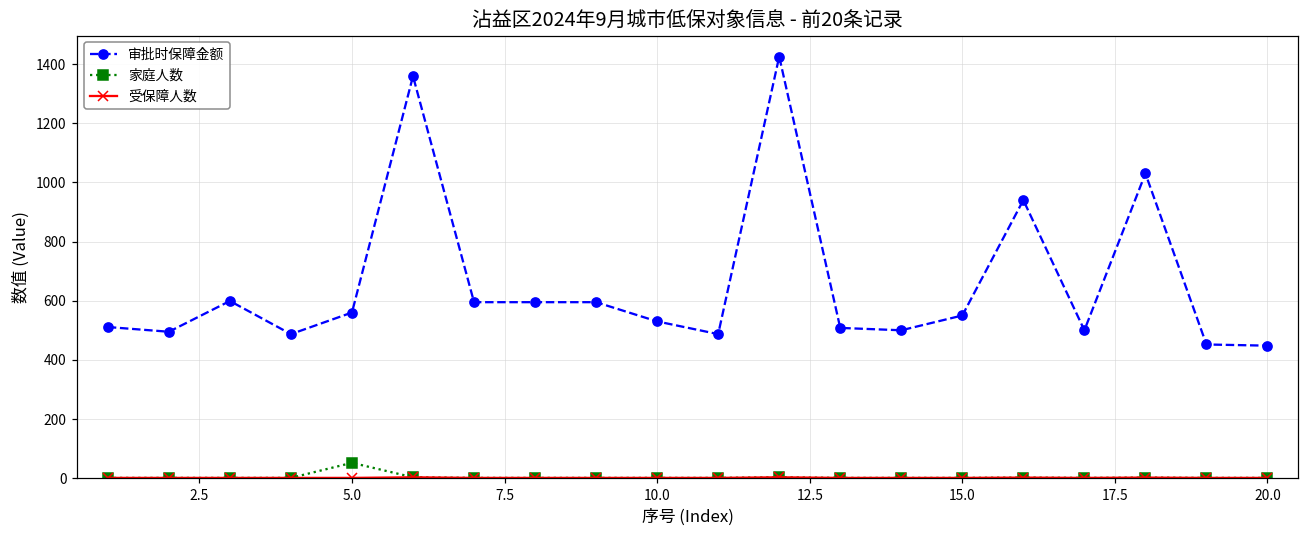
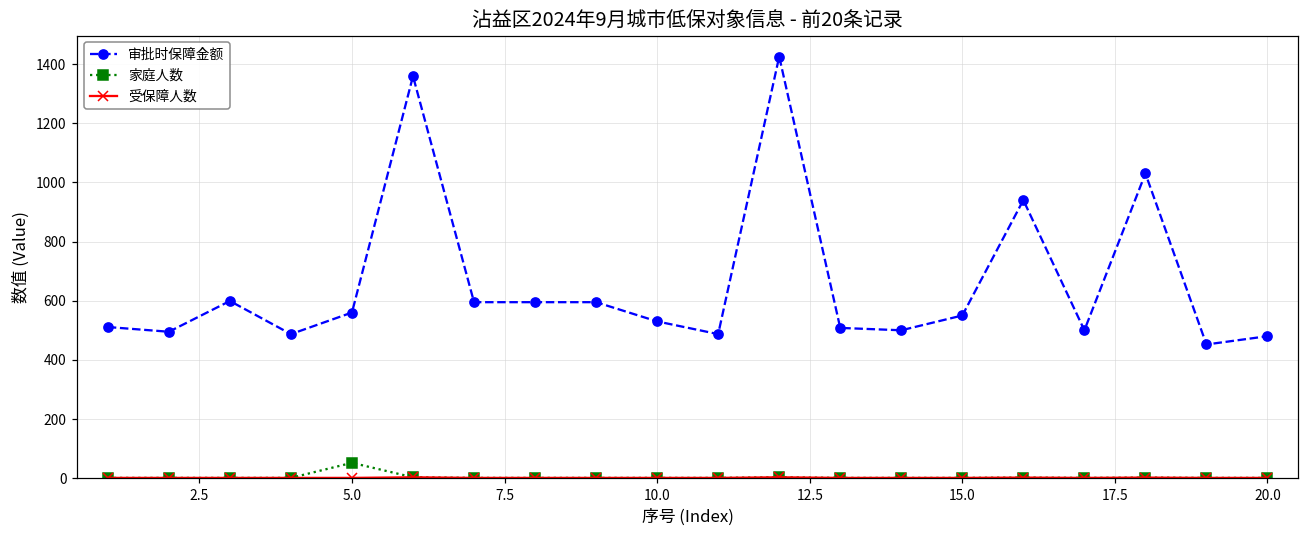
审批时保障金额, 20.0: 450 -> 480
